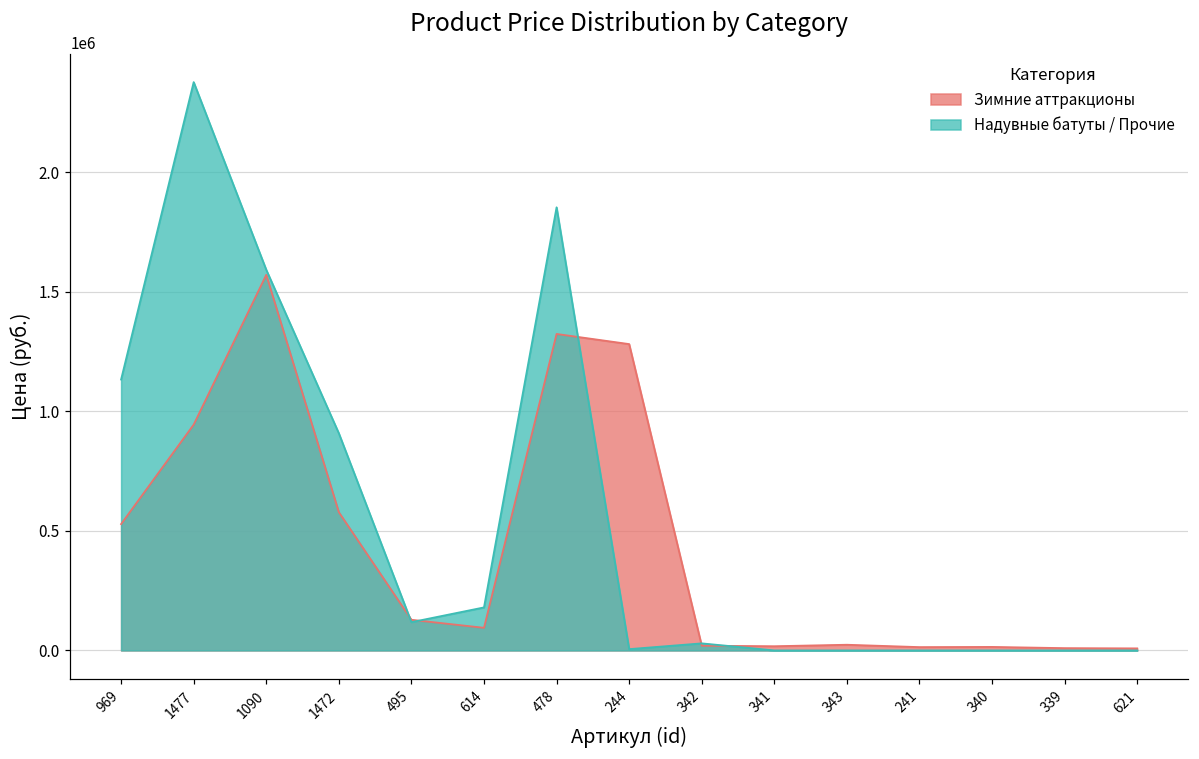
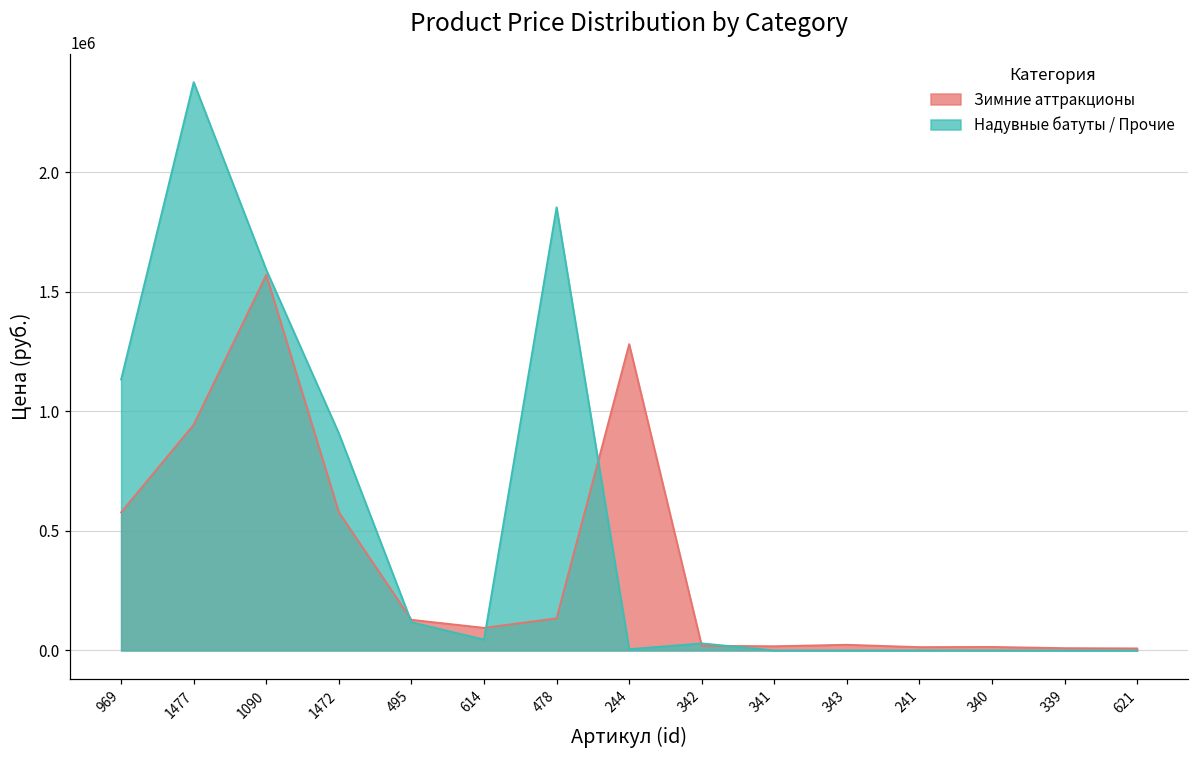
Зимние аттракционы, 969: 530000 -> 580000
Надувные батуты / Прочие, 614: 180000 -> 50000
Зимние аттракционы, 478: 1320000 -> 130000
